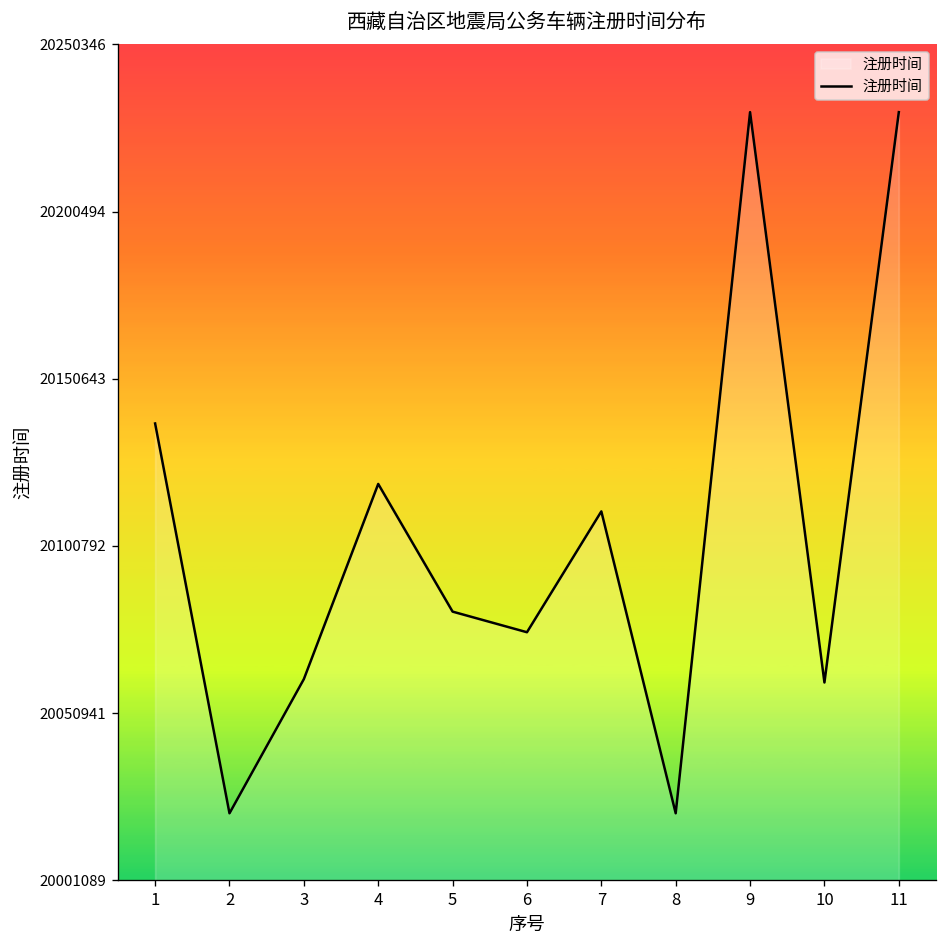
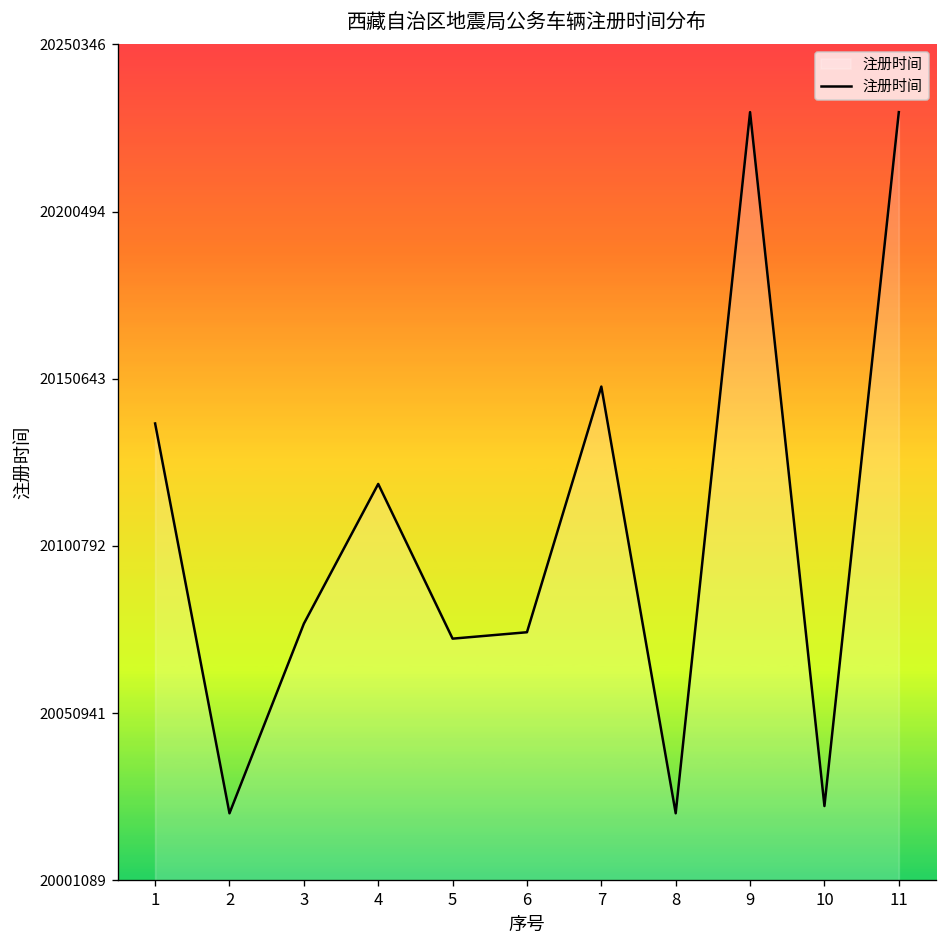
3: 20061000 -> 20078000
5: 20081000 -> 20073000
7: 20111000 -> 20148000
10: 20060000 -> 20023000
